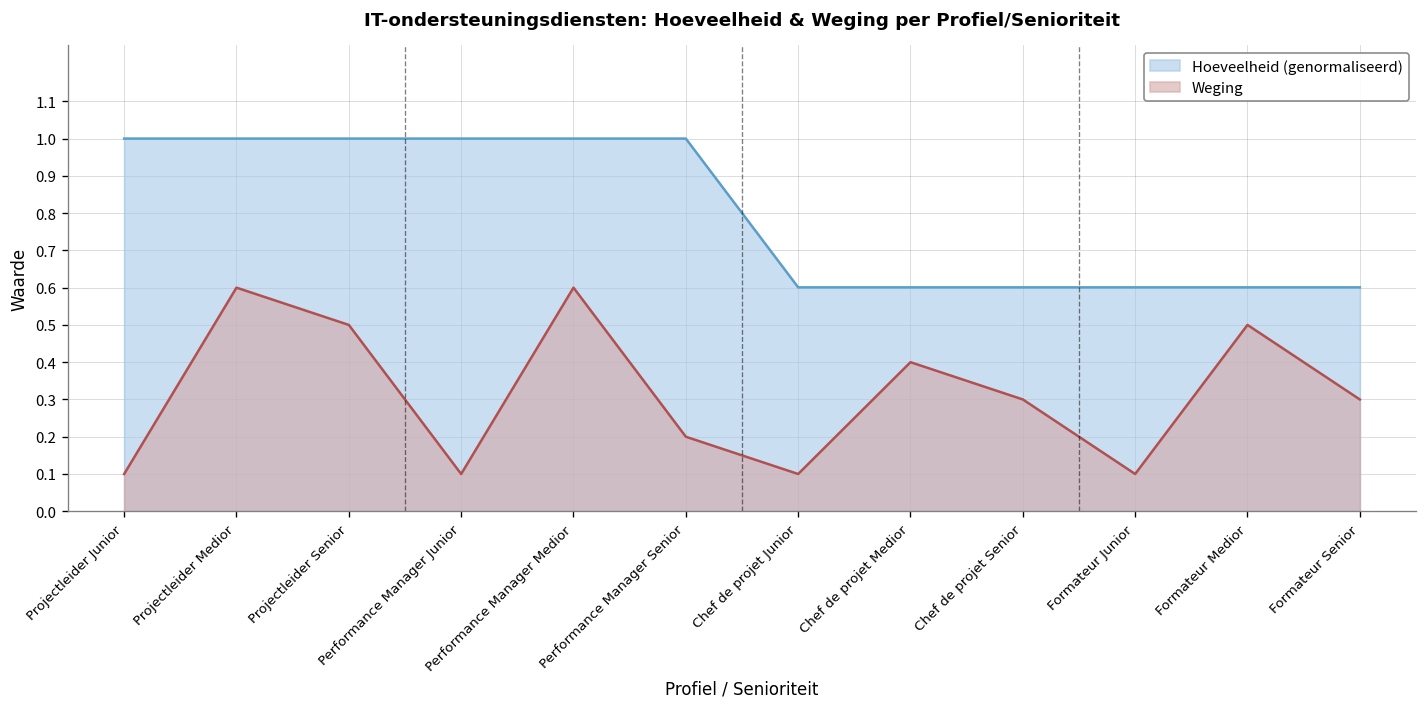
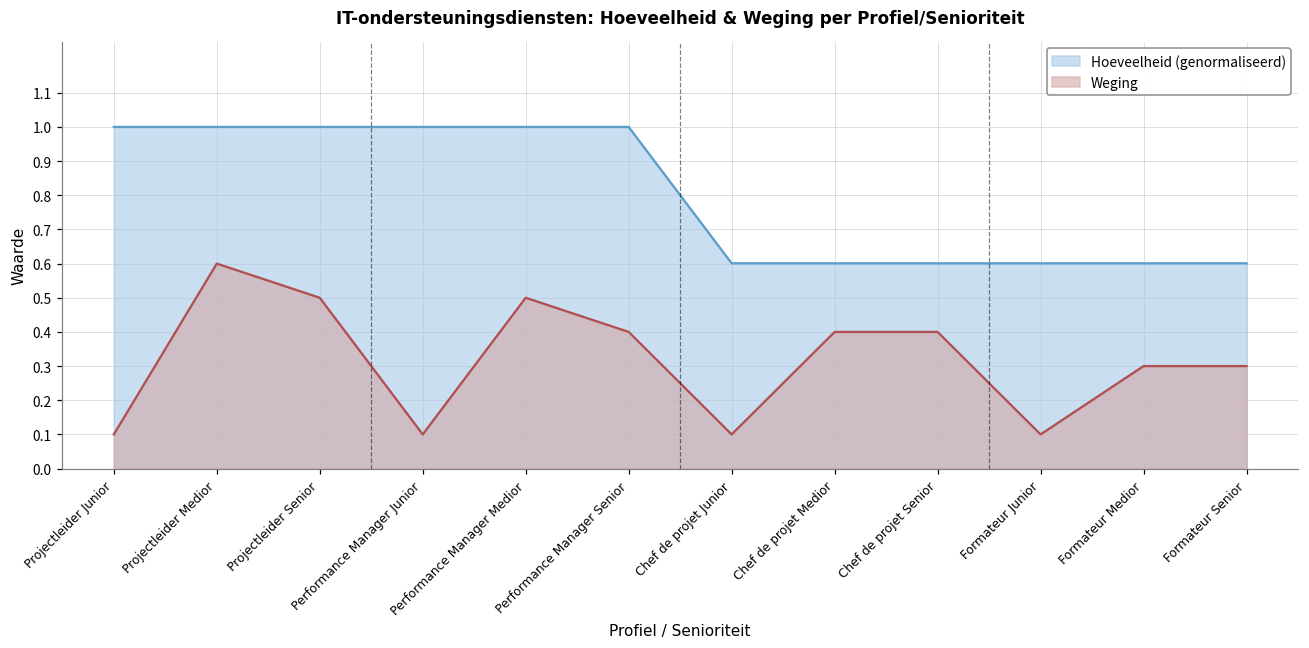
Weging, Performance Manager Medior: 0.6 -> 0.5
Weging, Performance Manager Senior: 0.2 -> 0.4
Weging, Chef de projet Senior: 0.3 -> 0.4
Weging, Formateur Medior: 0.5 -> 0.3
